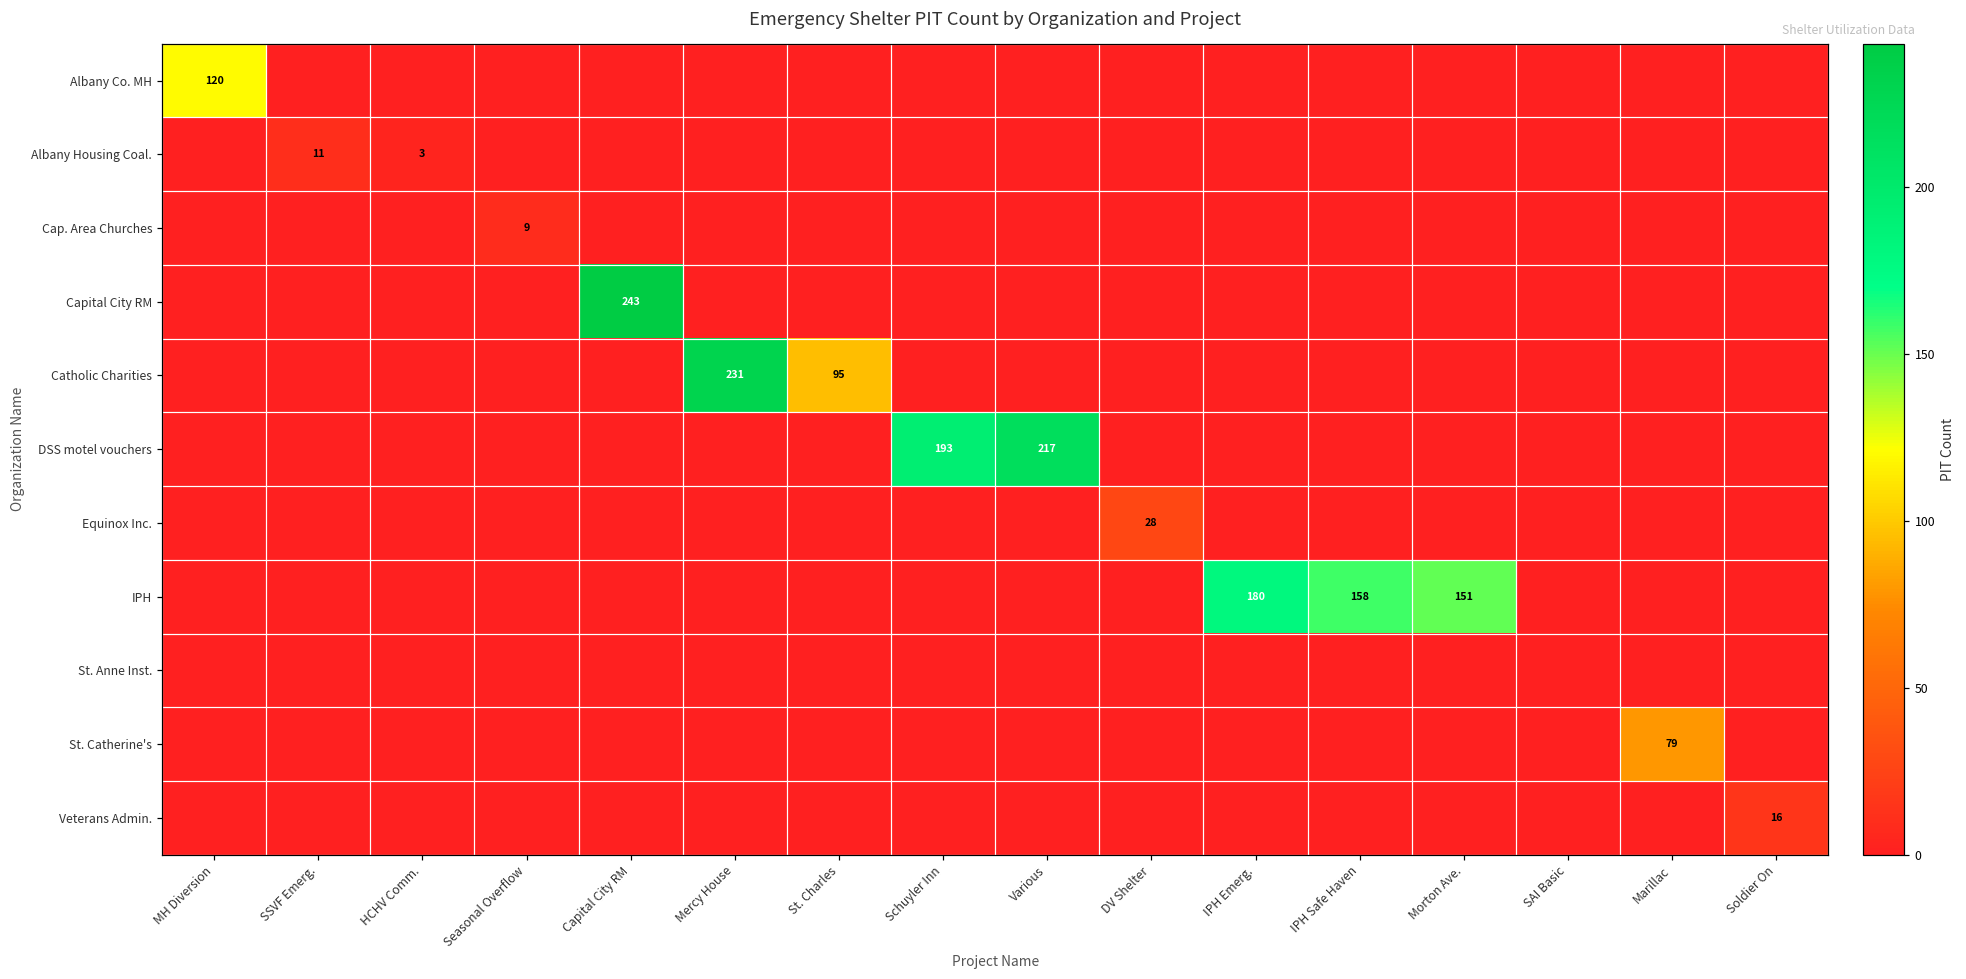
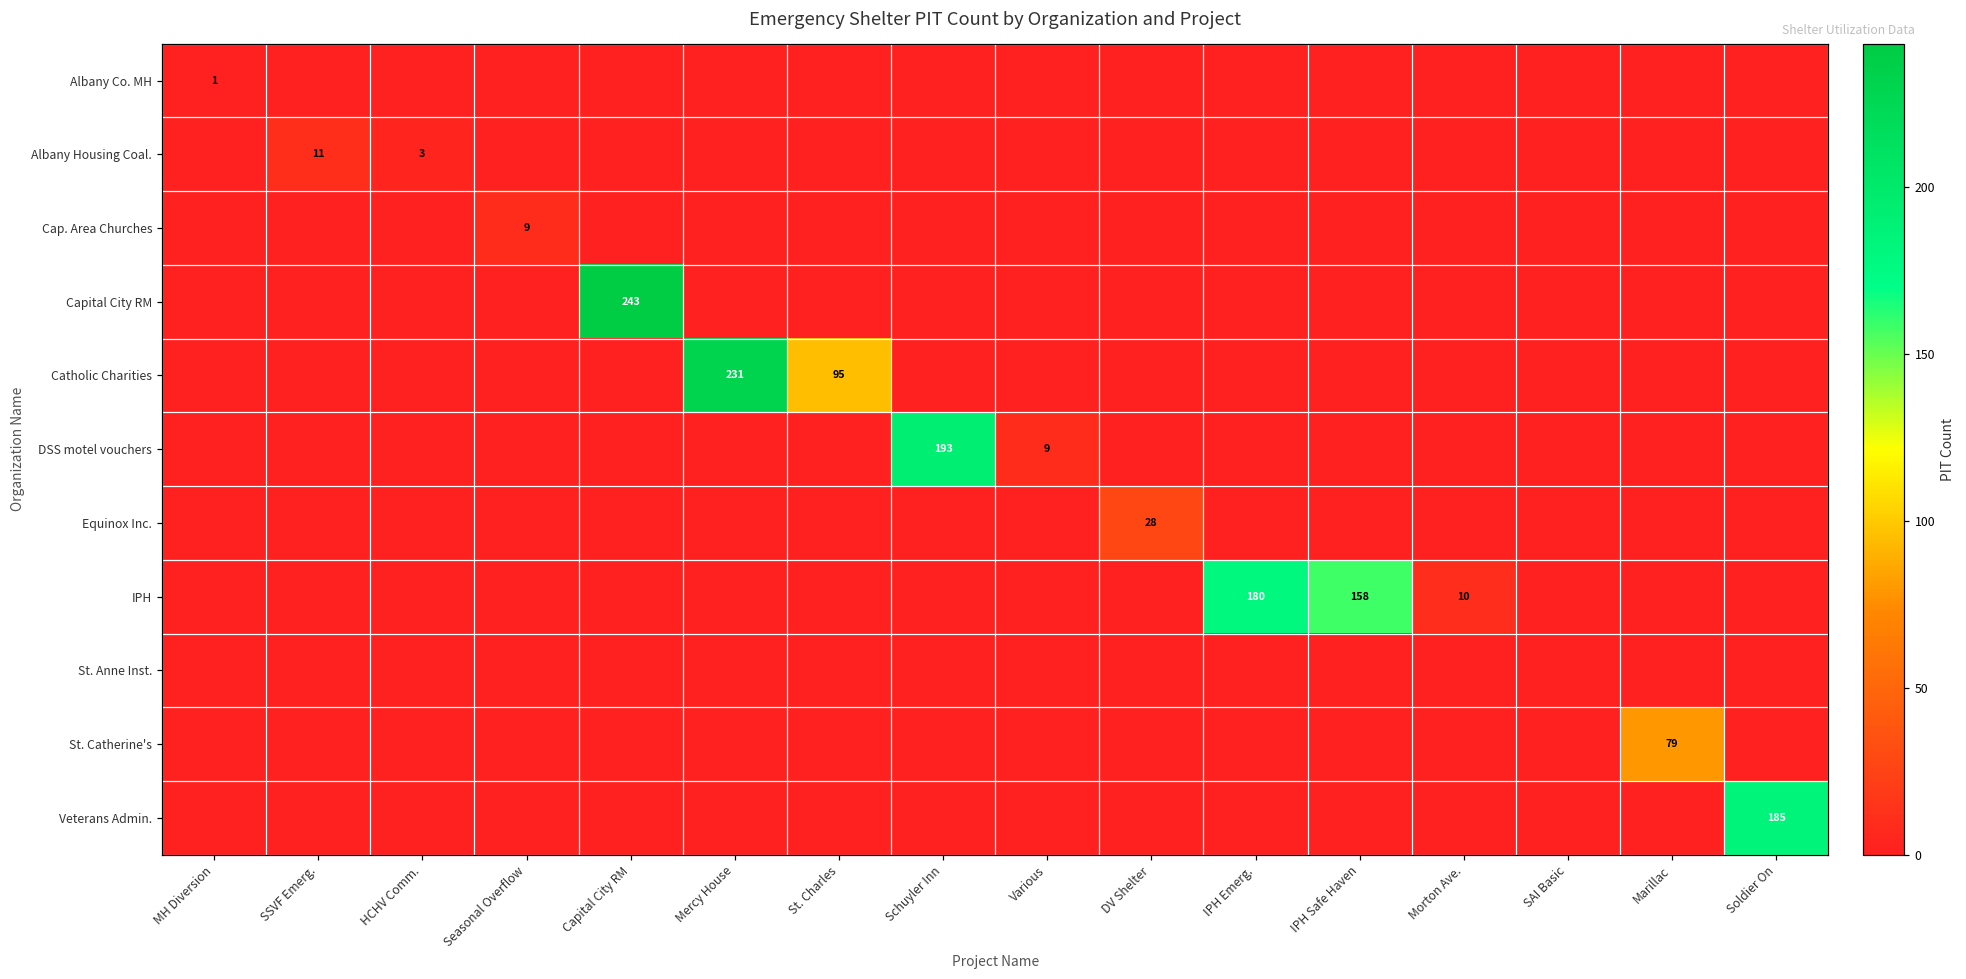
Albany Co. MH, MH Diversion: 120 -> 1
DSS motel vouchers, Various: 217 -> 9
IPH, Morton Ave.: 151 -> 10
Veterans Admin., Soldier On: 16 -> 185
